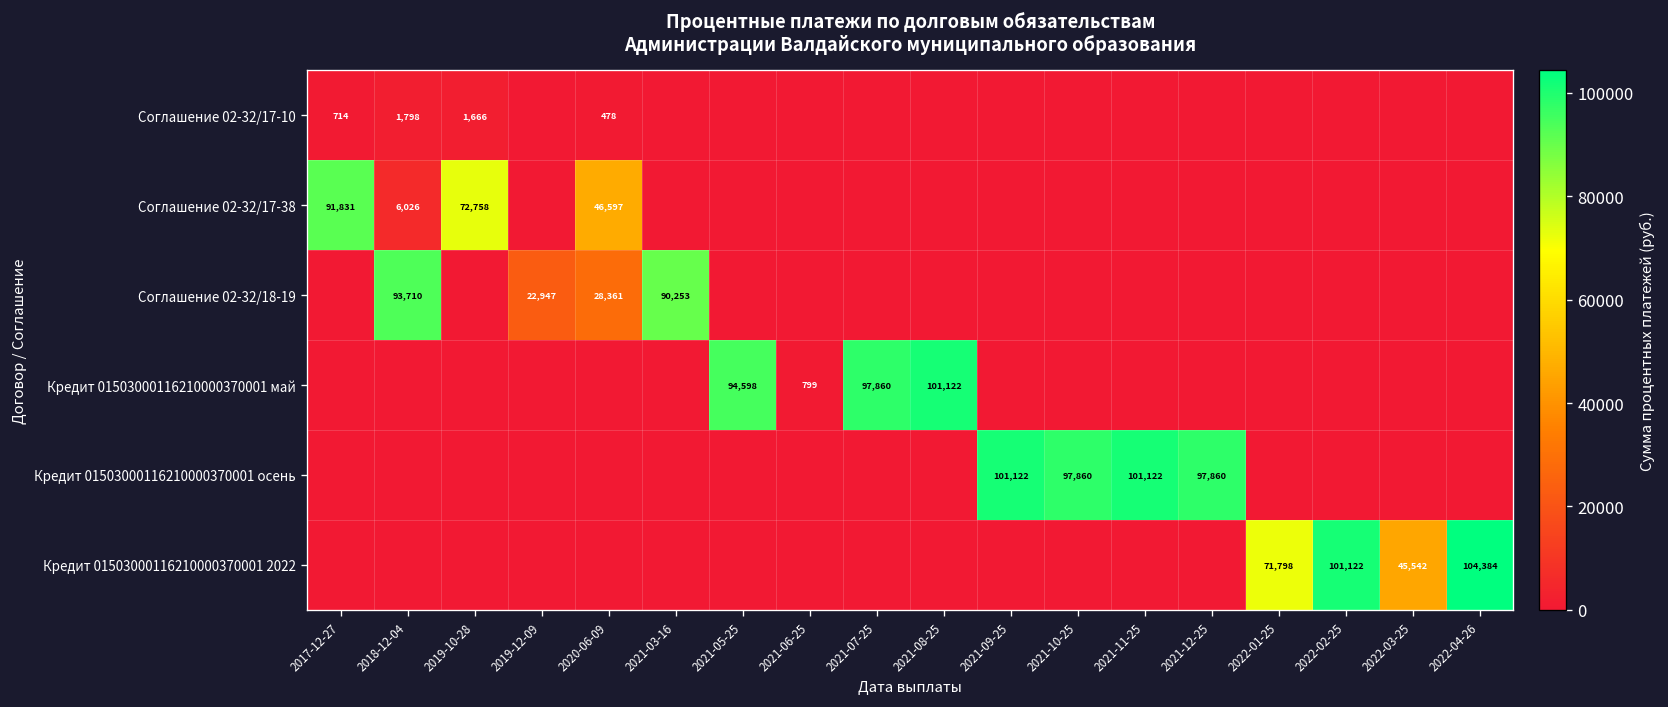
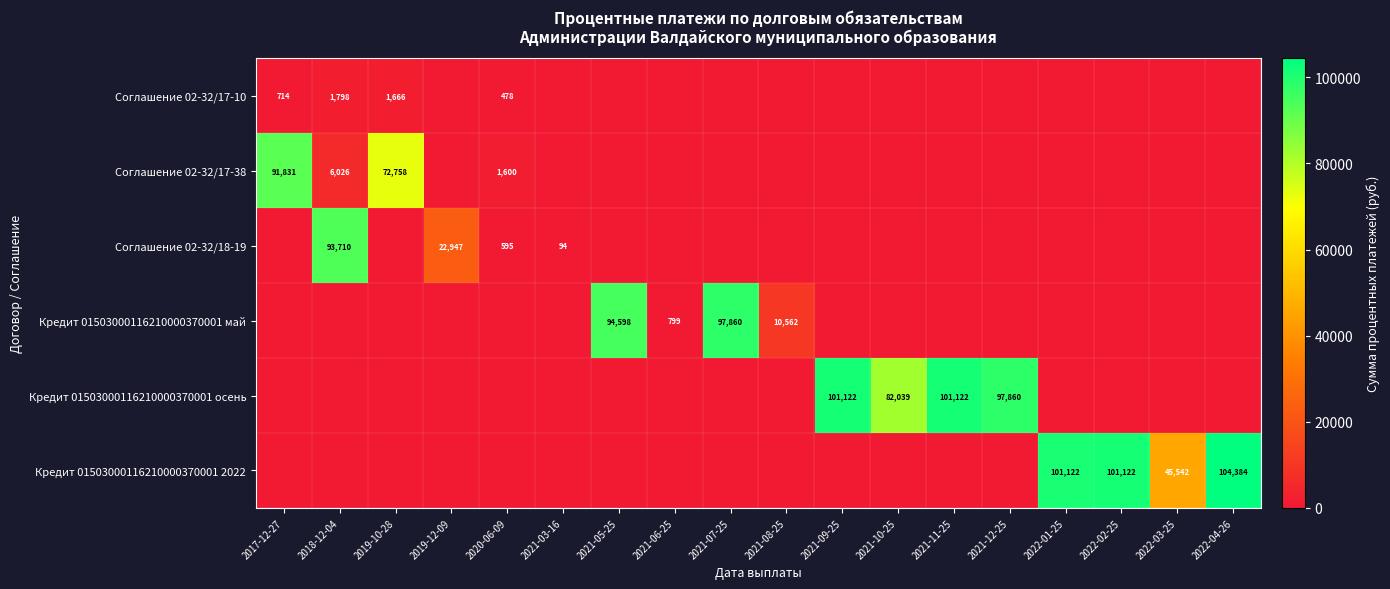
Соглашение 02-32/17-38, 2020-06-09: 46,597 -> 1,600
Соглашение 02-32/18-19, 2020-06-09: 28,361 -> 595
Соглашение 02-32/18-19, 2021-03-16: 90,253 -> 94
Кредит 01503000116210000370001 май, 2021-08-25: 101,122 -> 10,562
Кредит 01503000116210000370001 осень, 2021-10-25: 97,860 -> 82,039
Кредит 01503000116210000370001 2022, 2022-01-25: 71,798 -> 101,122
